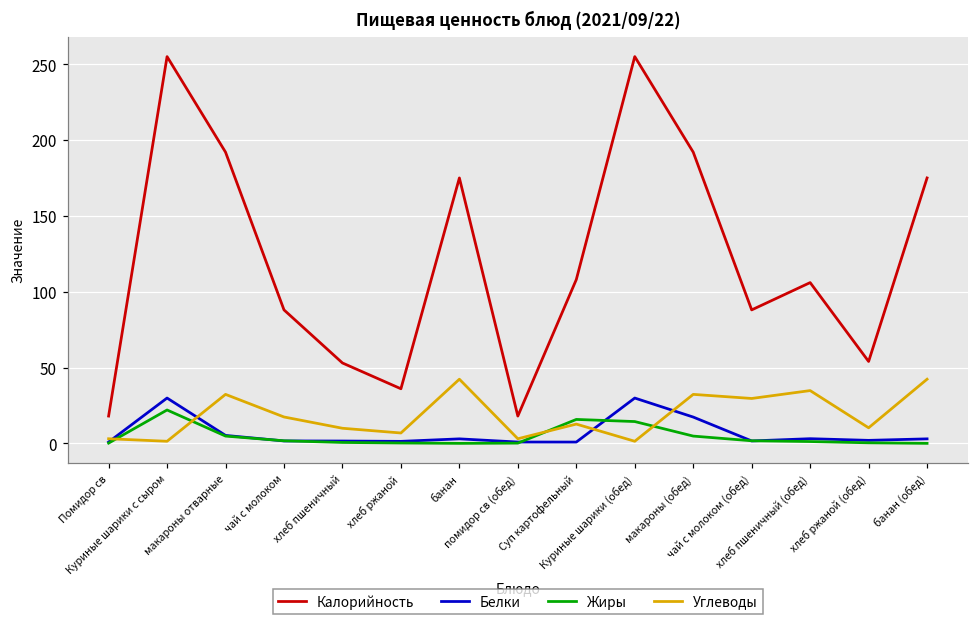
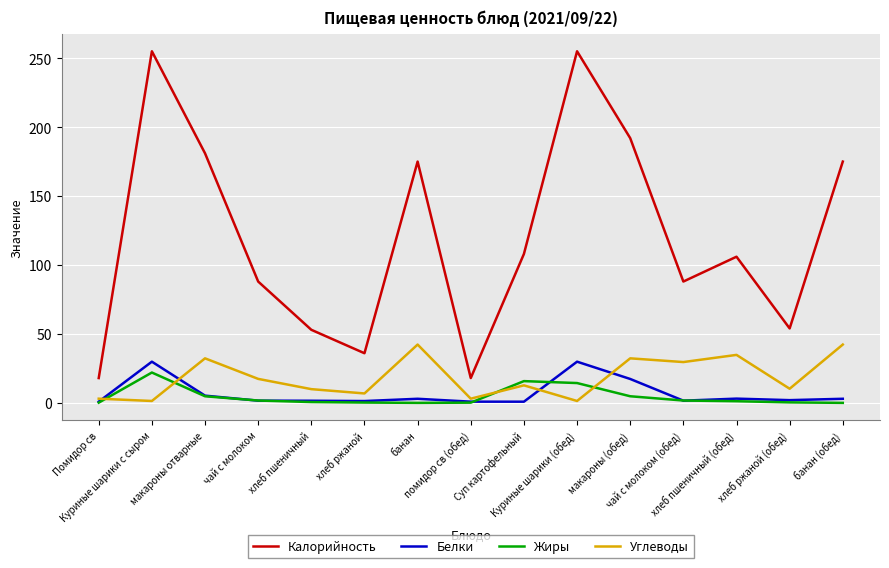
Калорийность, макароны отварные: 192 -> 181
